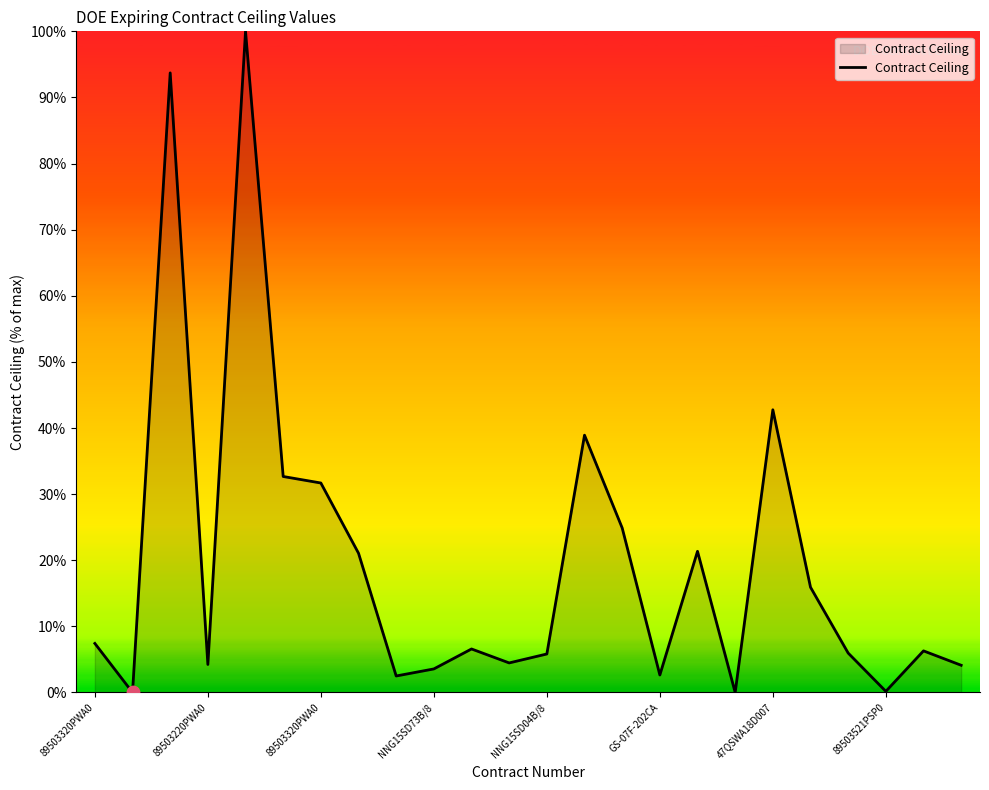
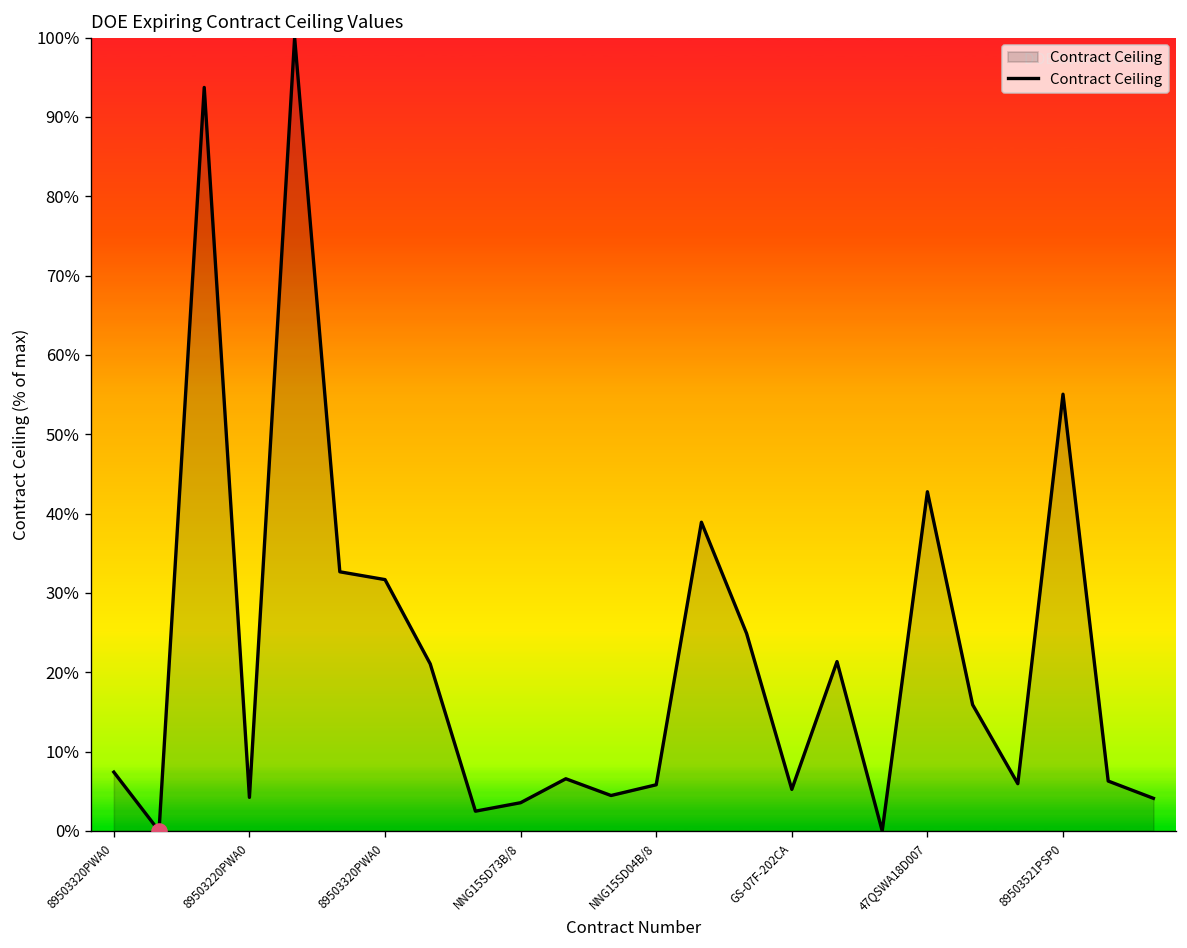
Contract Ceiling, GS-07F-202CA: 3% -> 5%
Contract Ceiling, 89503521PSP0: 0% -> 55%
